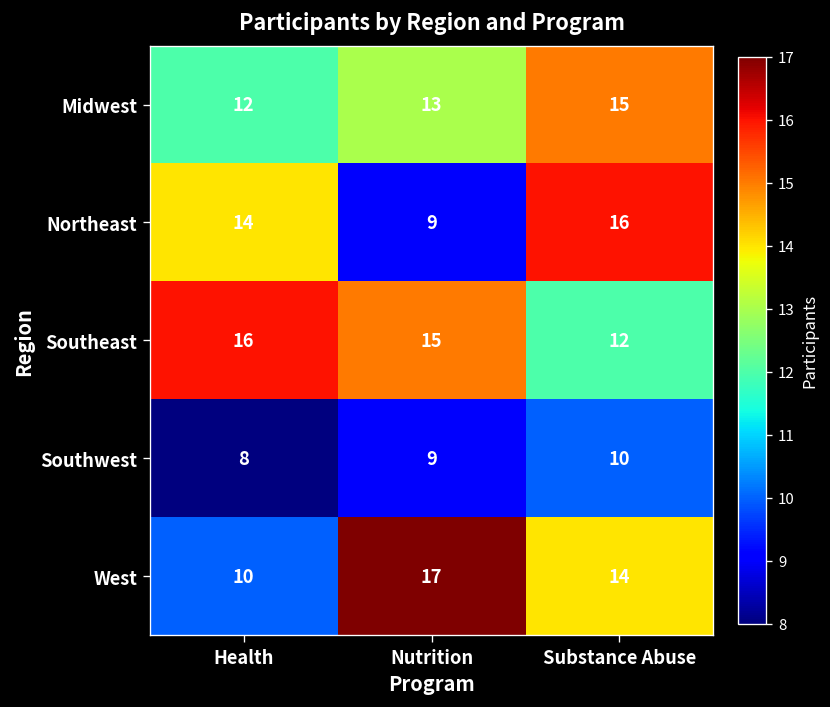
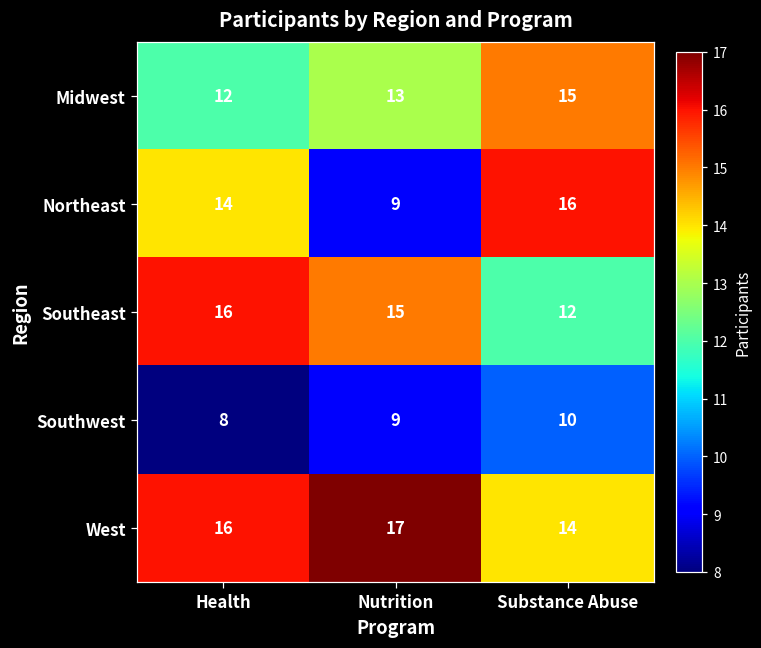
West, Health: 10 -> 16
